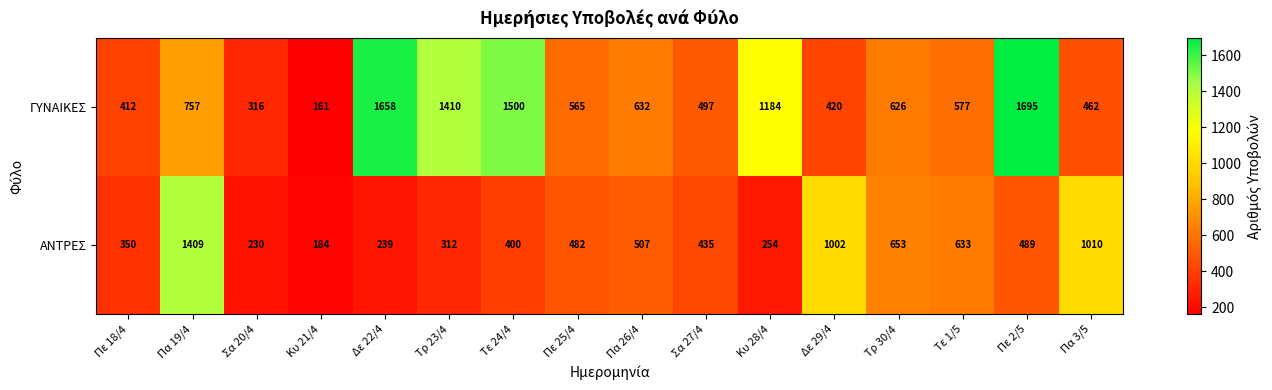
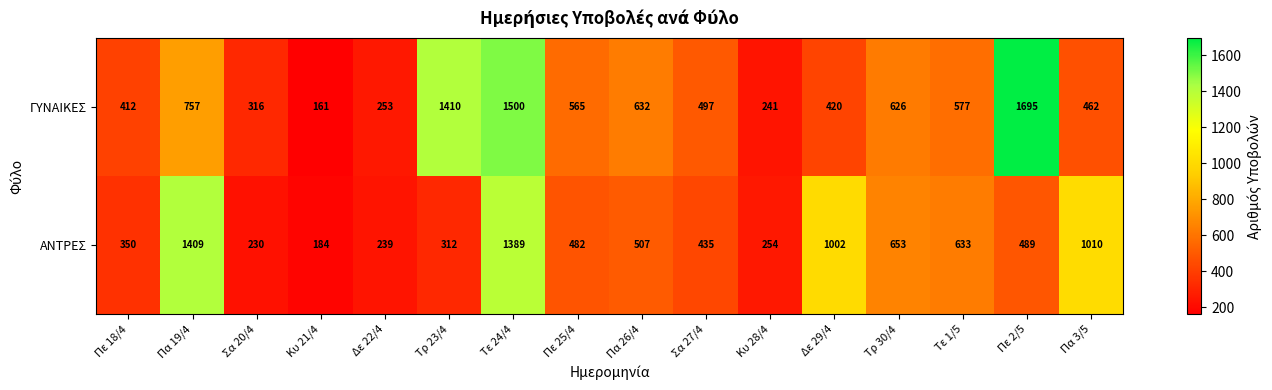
ΓΥΝΑΙΚΕΣ, Δε 22/4: 1658 -> 253
ΓΥΝΑΙΚΕΣ, Κυ 28/4: 1184 -> 241
ΑΝΤΡΕΣ, Τε 24/4: 400 -> 1389
